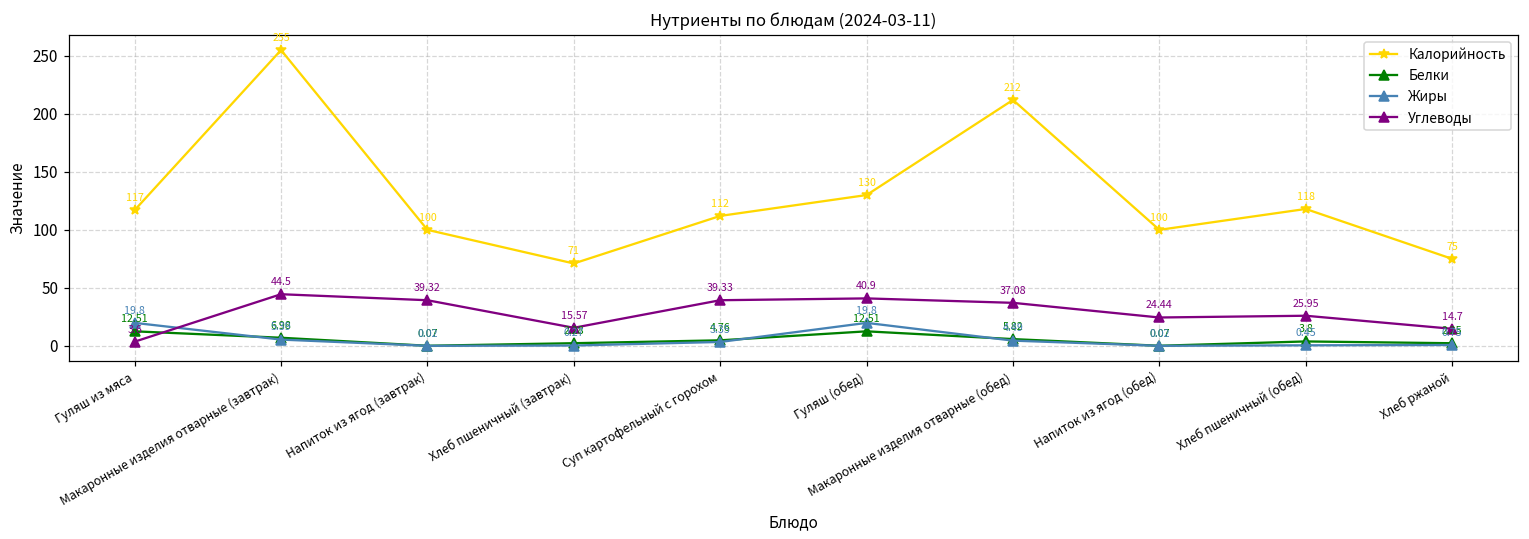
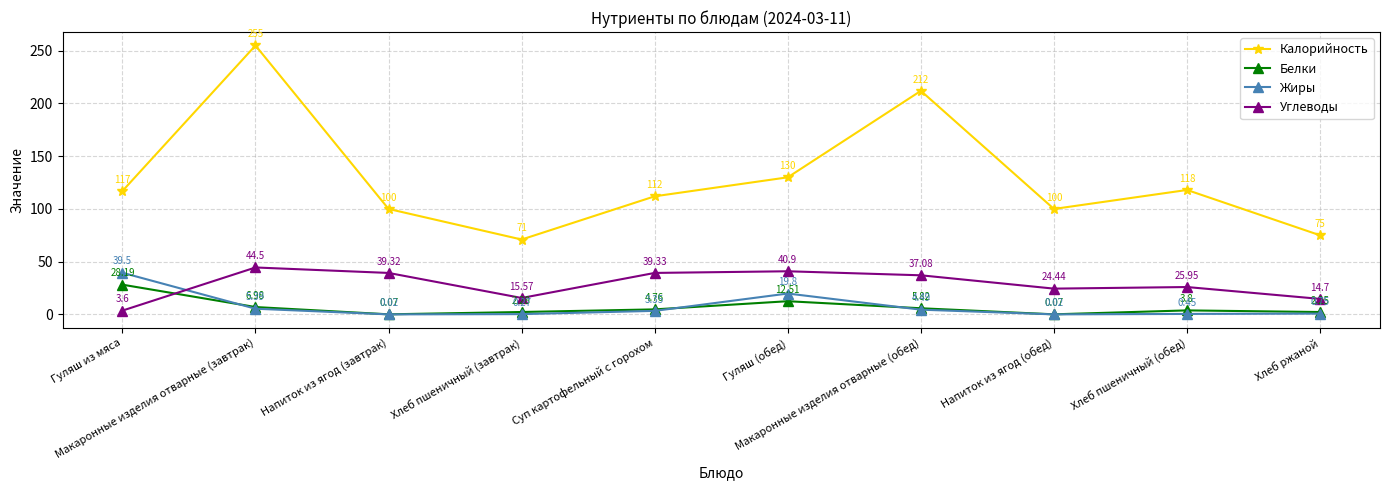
Белки, Гуляш из мяса: 12.51 -> 28.19
Жиры, Гуляш из мяса: 19.8 -> 39.5
